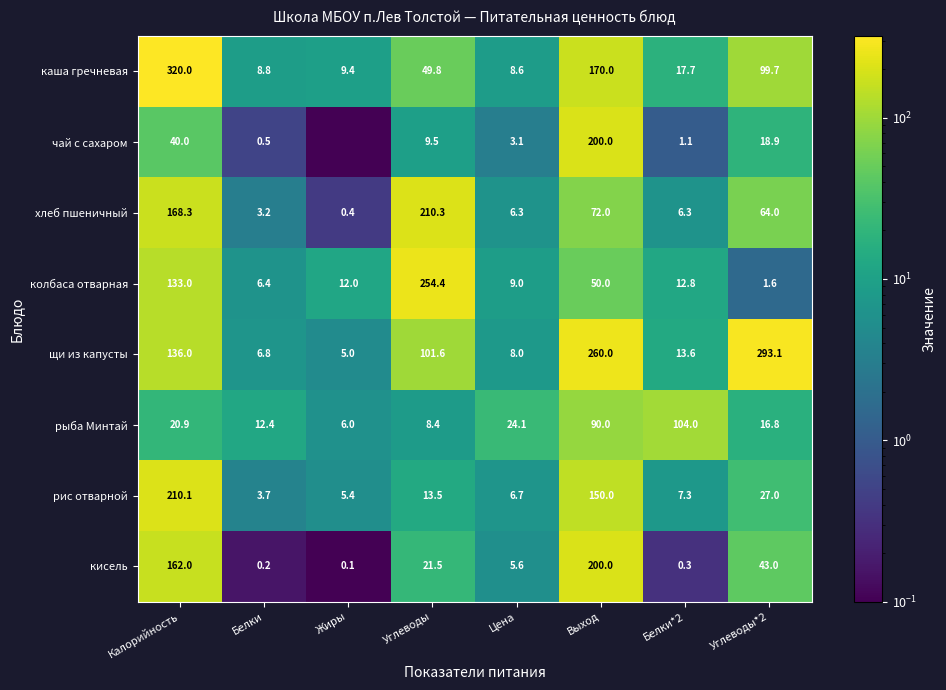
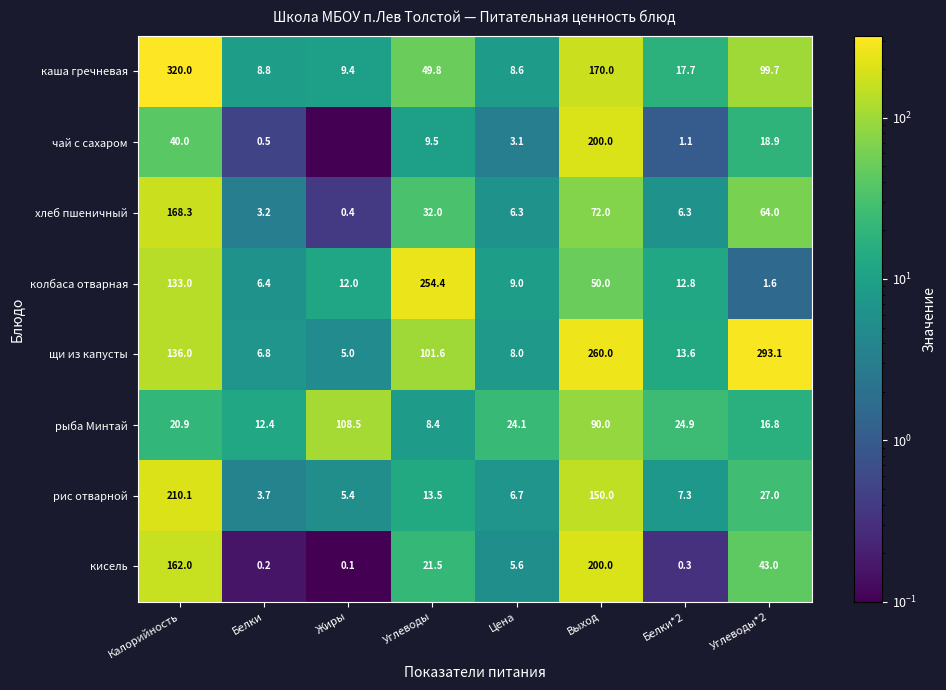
хлеб пшеничный, Углеводы: 210.3 -> 32.0
рыба Минтай, Жиры: 6.0 -> 108.5
рыба Минтай, Белки*2: 104.0 -> 24.9
